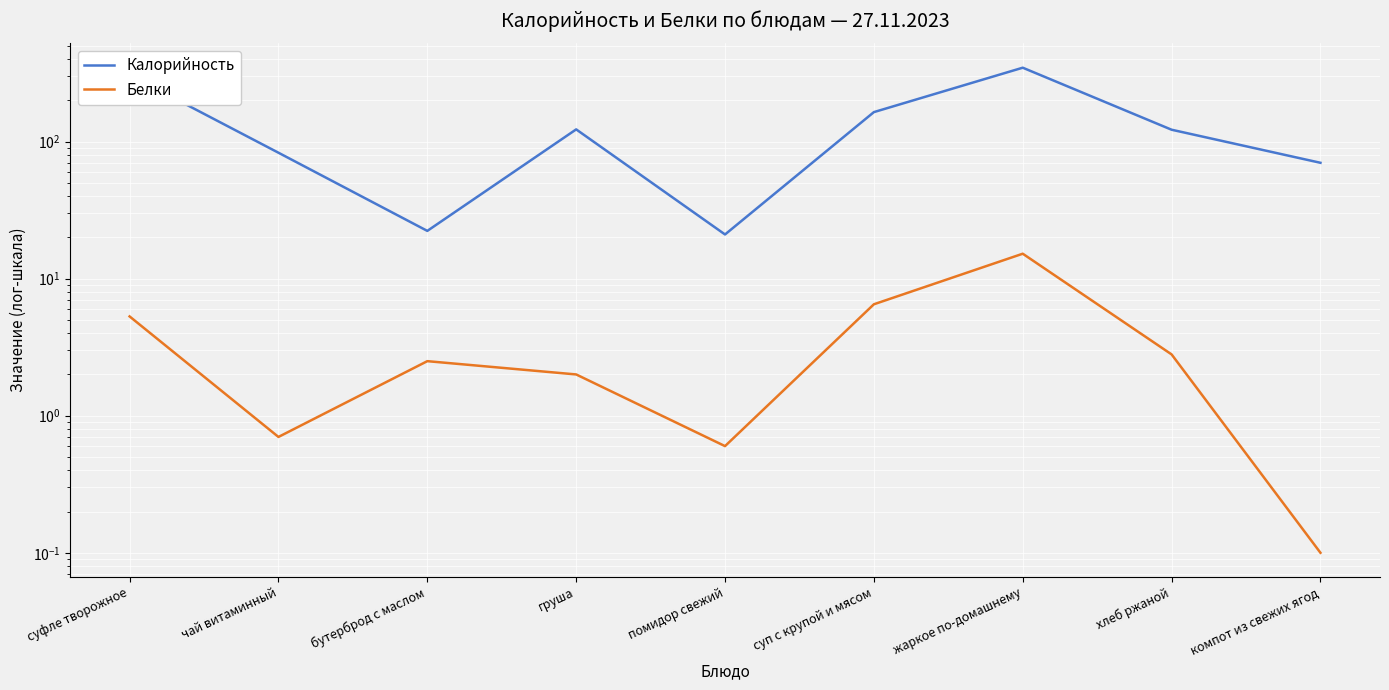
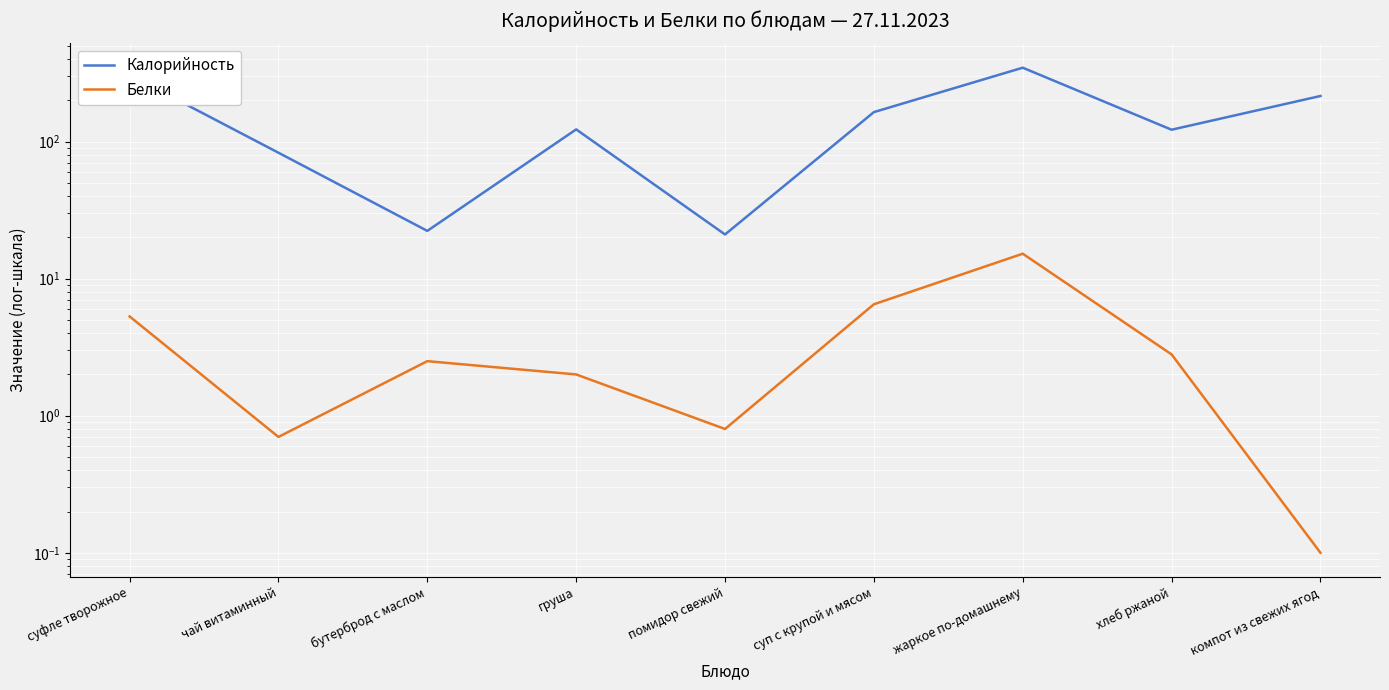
Белки, помидор свежий: 0.6 -> 0.8
Калорийность, компот из свежих ягод: 70 -> 220
